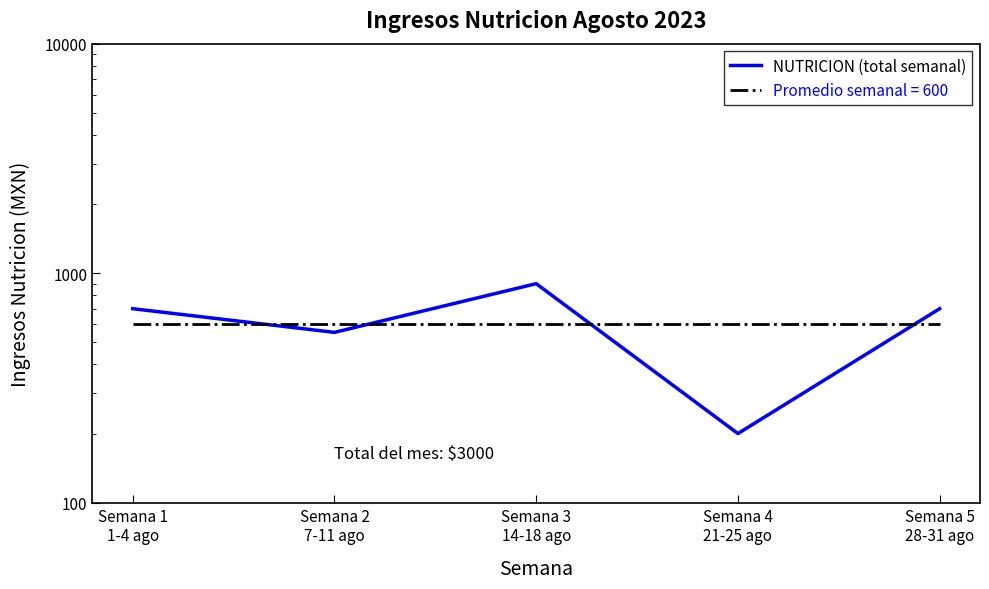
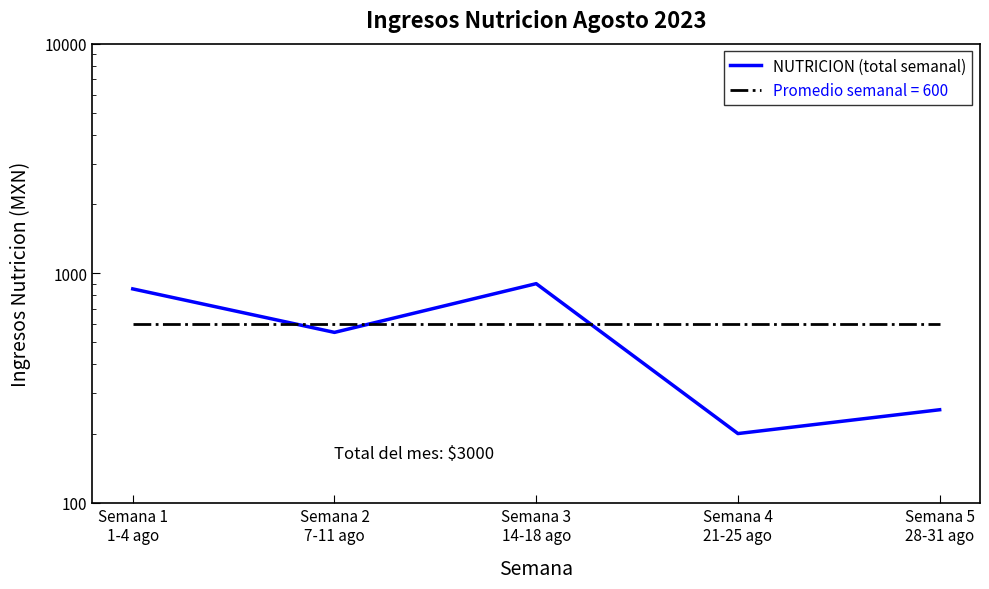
NUTRICION (total semanal), Semana 1 1-4 ago: 700 -> 850
NUTRICION (total semanal), Semana 5 28-31 ago: 700 -> 250
